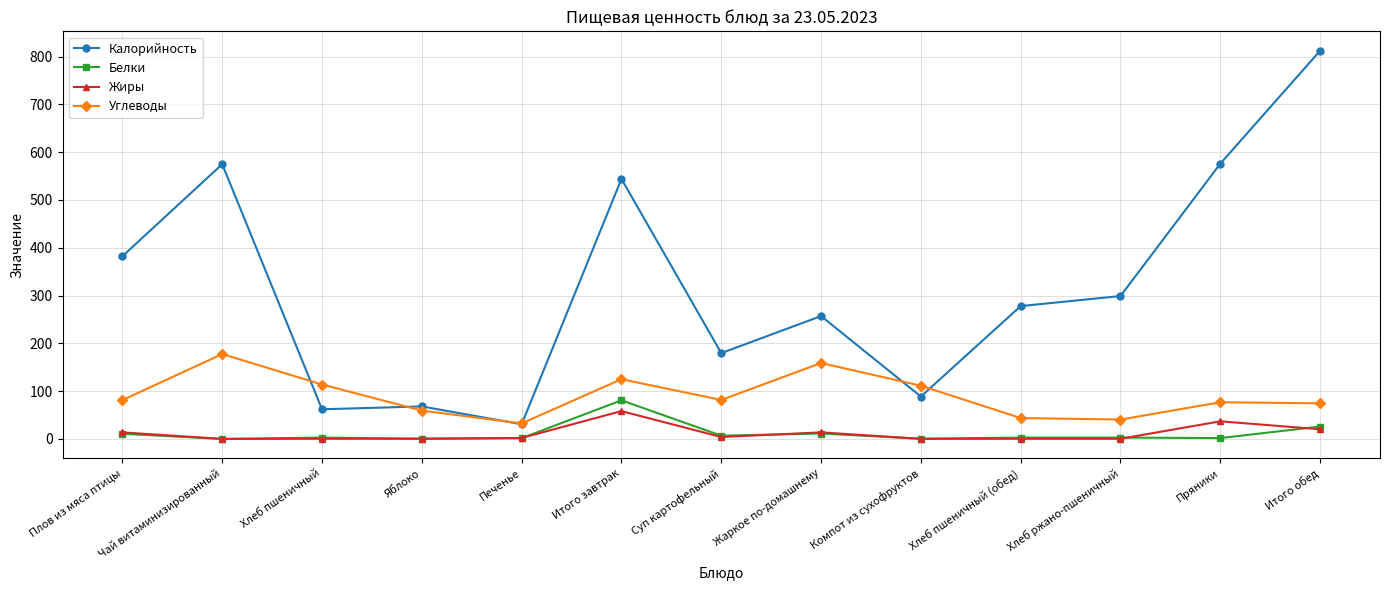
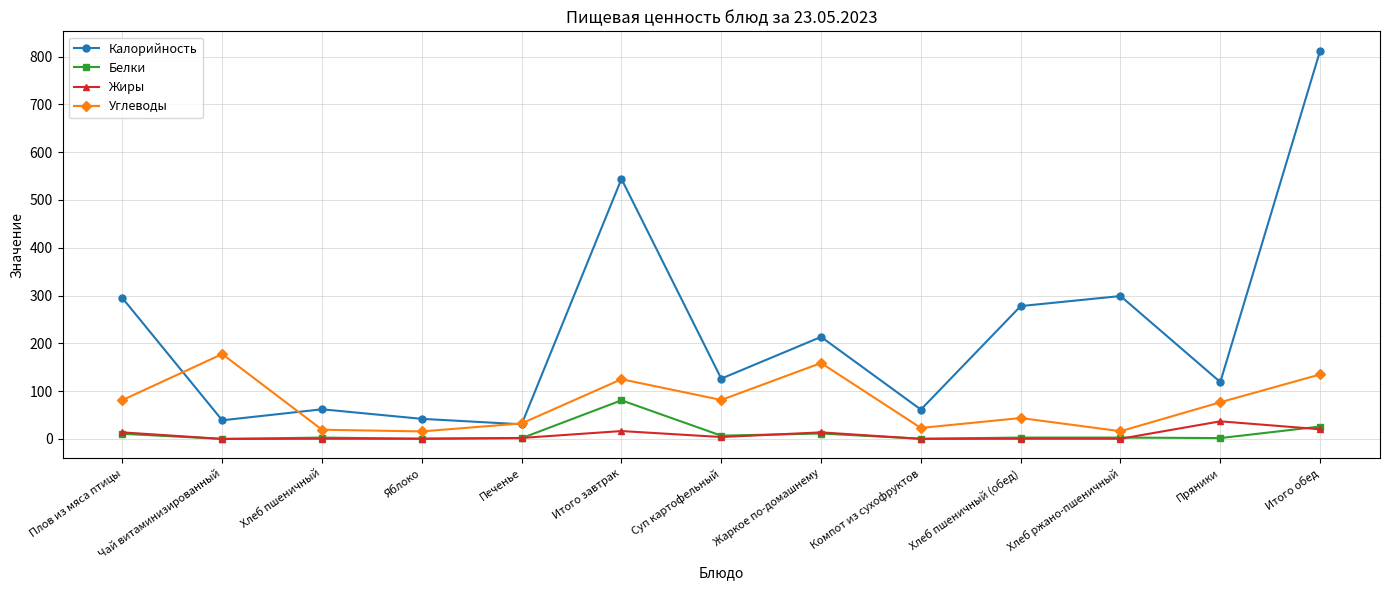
Калорийность, Плов из мяса птицы: 380 -> 290
Калорийность, Чай витаминизированный: 580 -> 40
Углеводы, Хлеб пшеничный: 110 -> 20
Калорийность, Яблоко: 70 -> 40
Углеводы, Яблоко: 60 -> 20
Жиры, Итого завтрак: 60 -> 20
Калорийность, Суп картофельный: 180 -> 130
Калорийность, Жаркое по-домашнему: 260 -> 210
Калорийность, Компот из сухофруктов: 90 -> 60
Углеводы, Компот из сухофруктов: 110 -> 20
Углеводы, Хлеб ржано-пшеничный: 40 -> 20
Калорийность, Пряники: 580 -> 120
Углеводы, Итого обед: 70 -> 130
